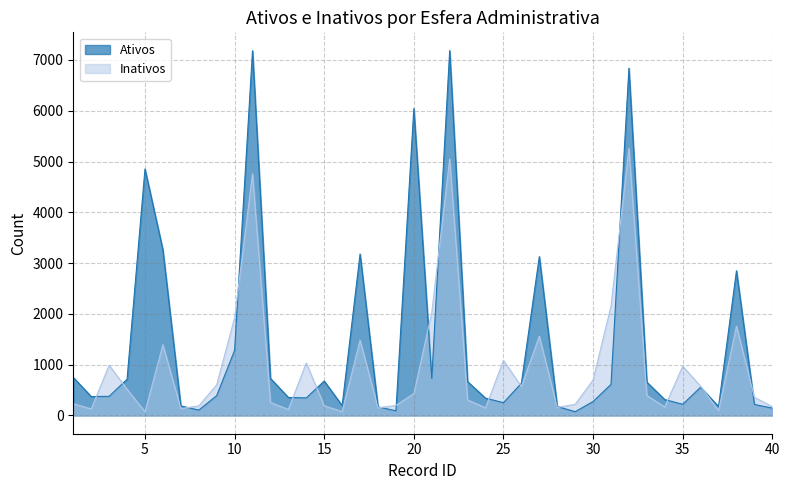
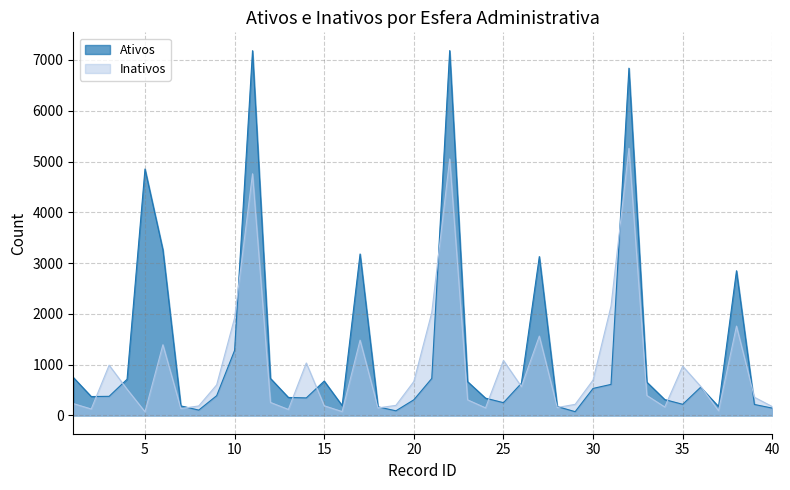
Ativos, 20: 6000 -> 300
Inativos, 20: 400 -> 700
Ativos, 30: 300 -> 500
